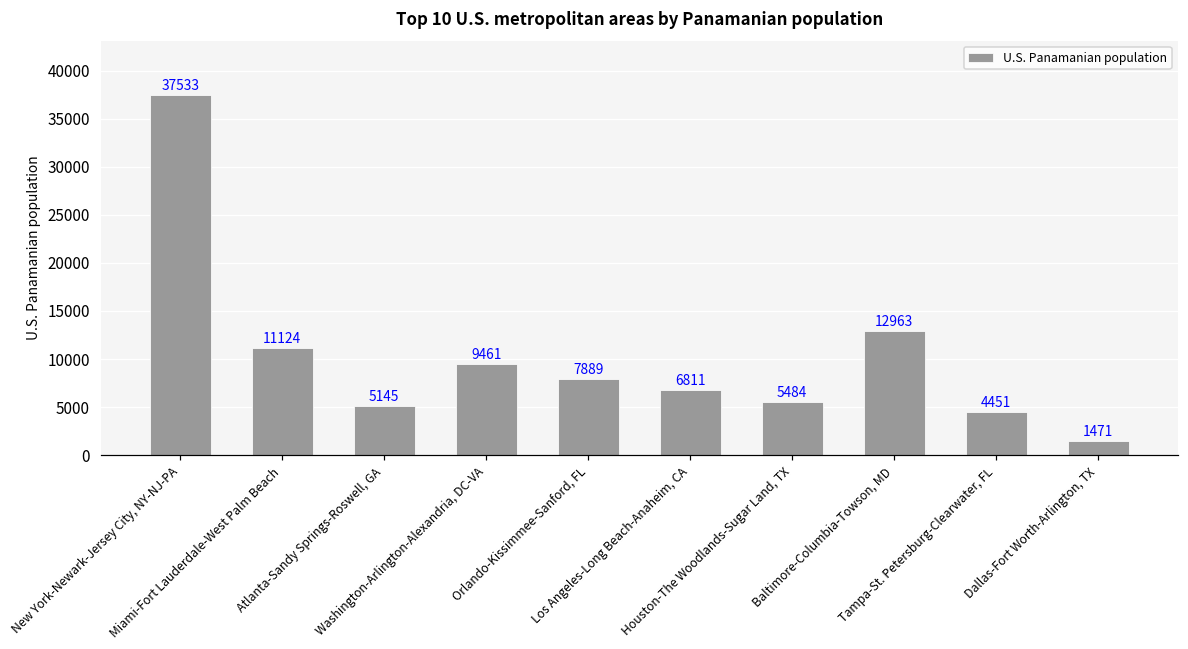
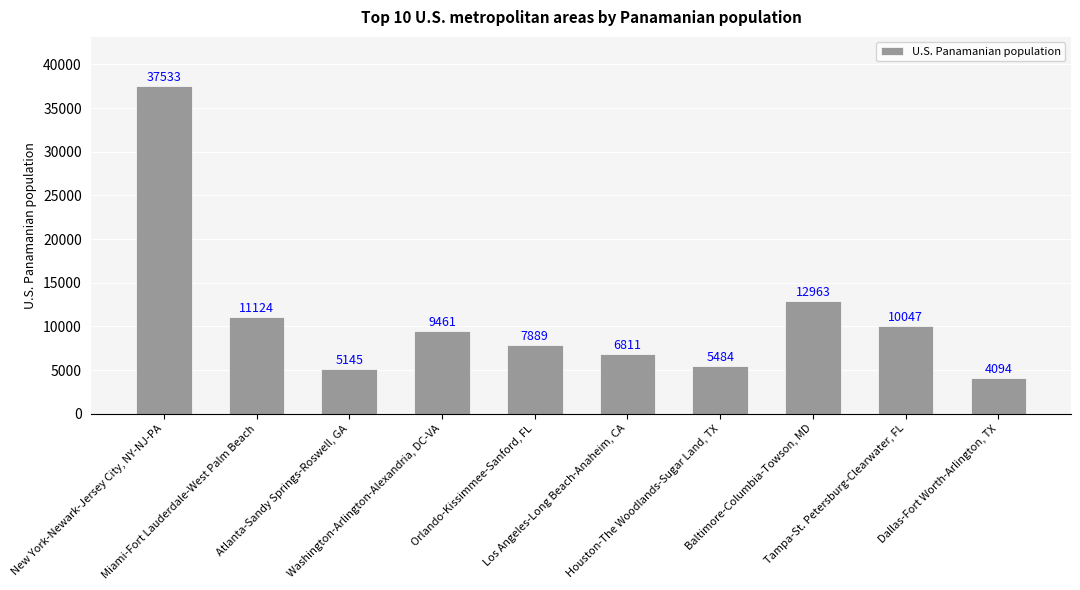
Tampa-St. Petersburg-Clearwater, FL: 4451 -> 10047
Dallas-Fort Worth-Arlington, TX: 1471 -> 4094
